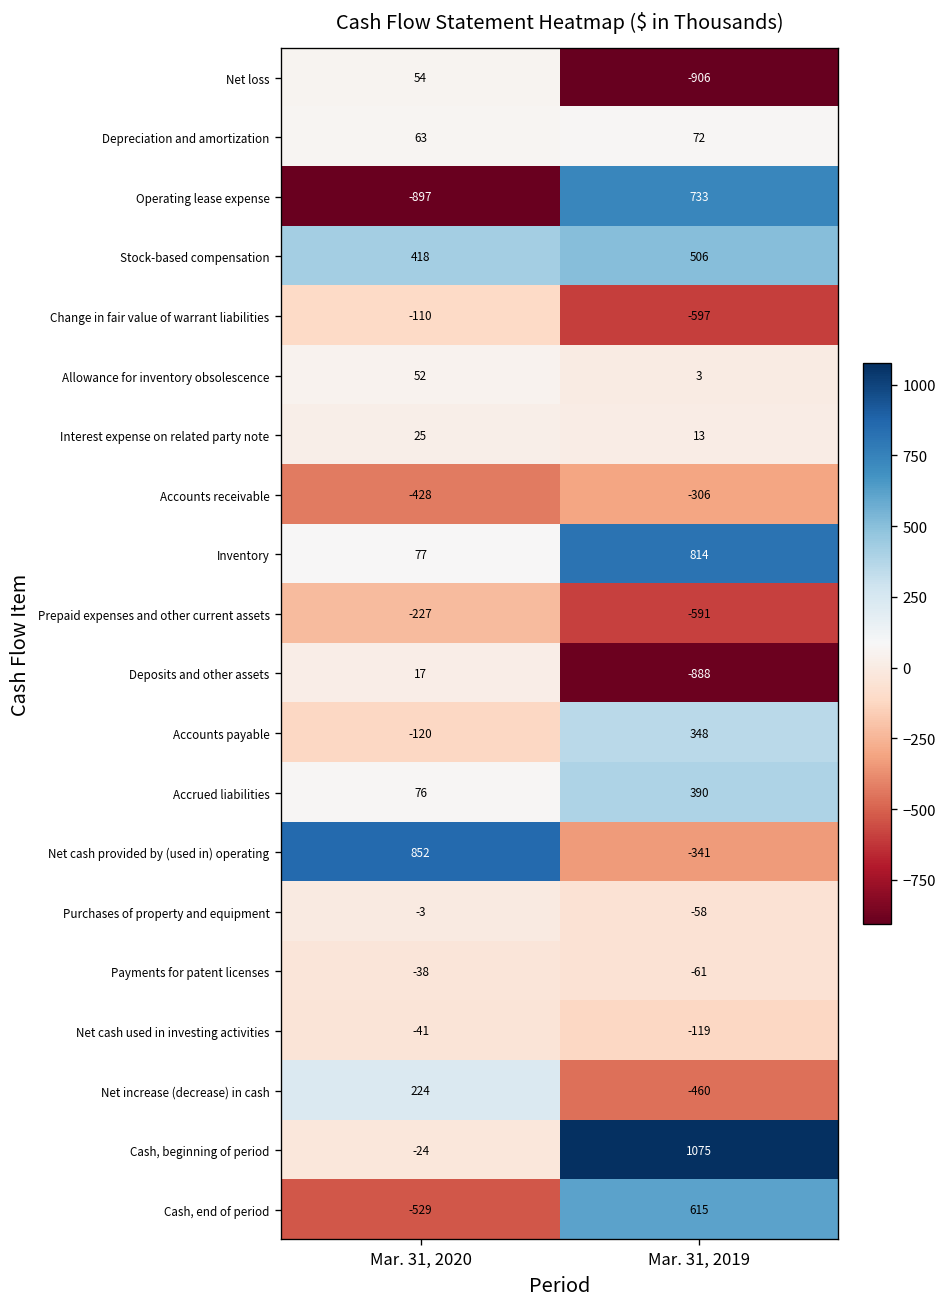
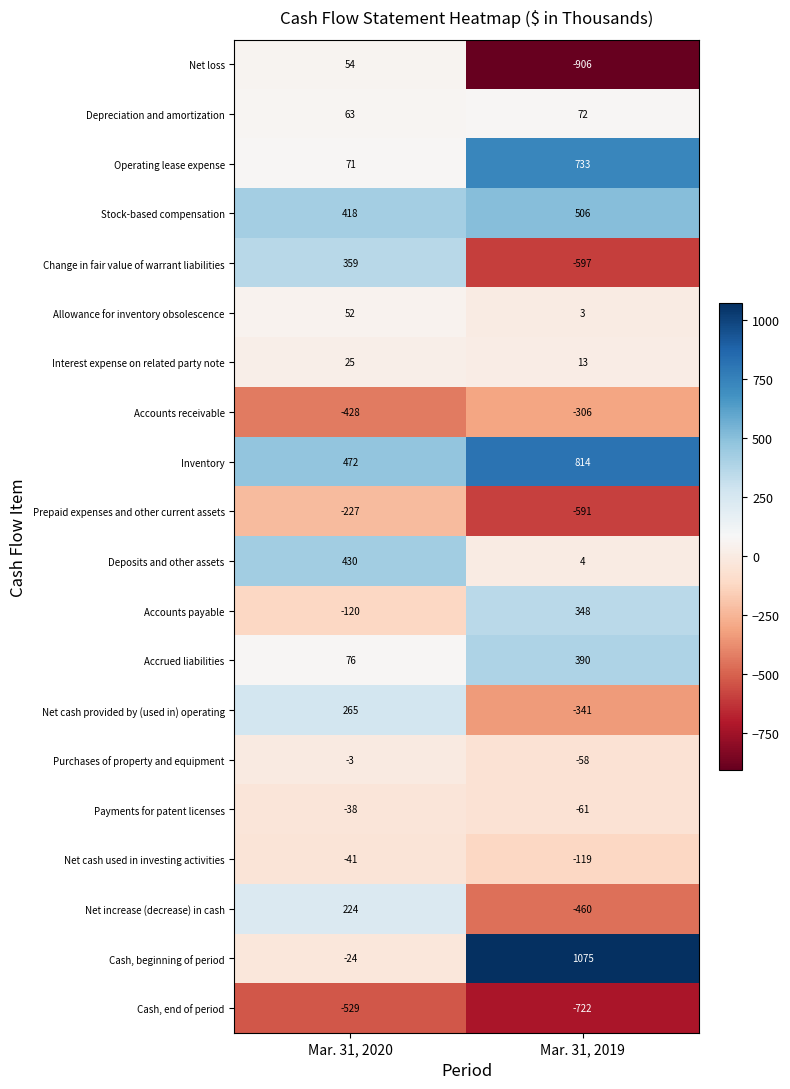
Operating lease expense, Mar. 31, 2020: -897 -> 71
Change in fair value of warrant liabilities, Mar. 31, 2020: -110 -> 359
Inventory, Mar. 31, 2020: 77 -> 472
Deposits and other assets, Mar. 31, 2020: 17 -> 430
Deposits and other assets, Mar. 31, 2019: -888 -> 4
Net cash provided by (used in) operating, Mar. 31, 2020: 852 -> 265
Cash, end of period, Mar. 31, 2019: 615 -> -722
